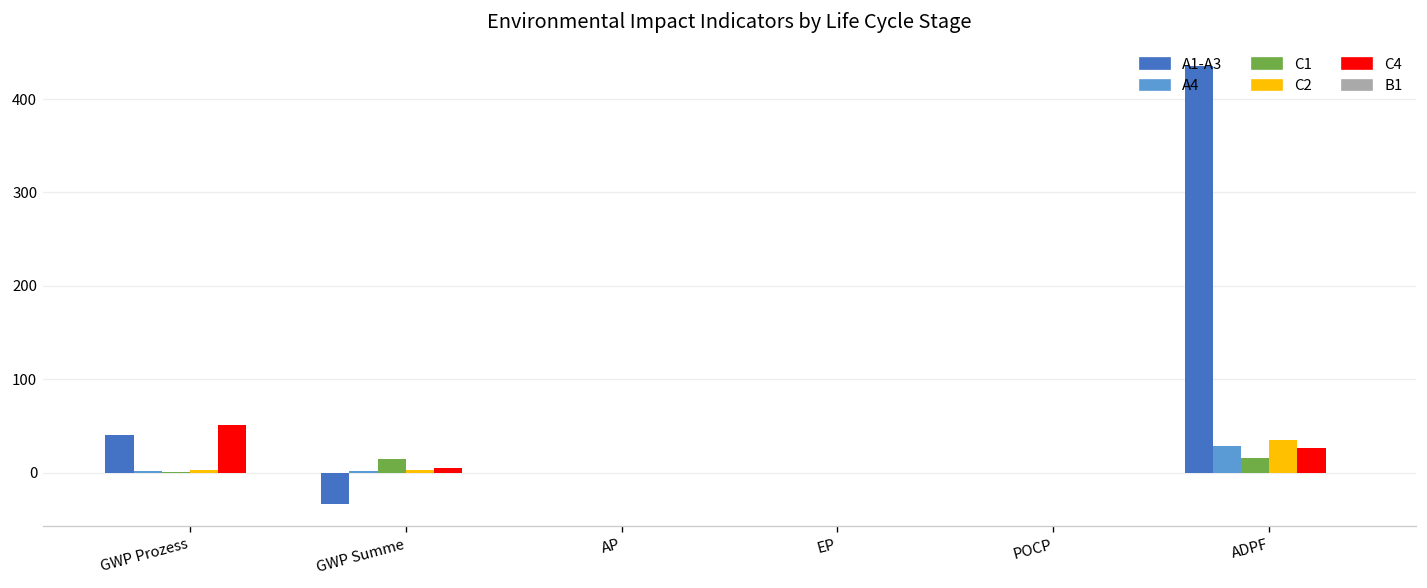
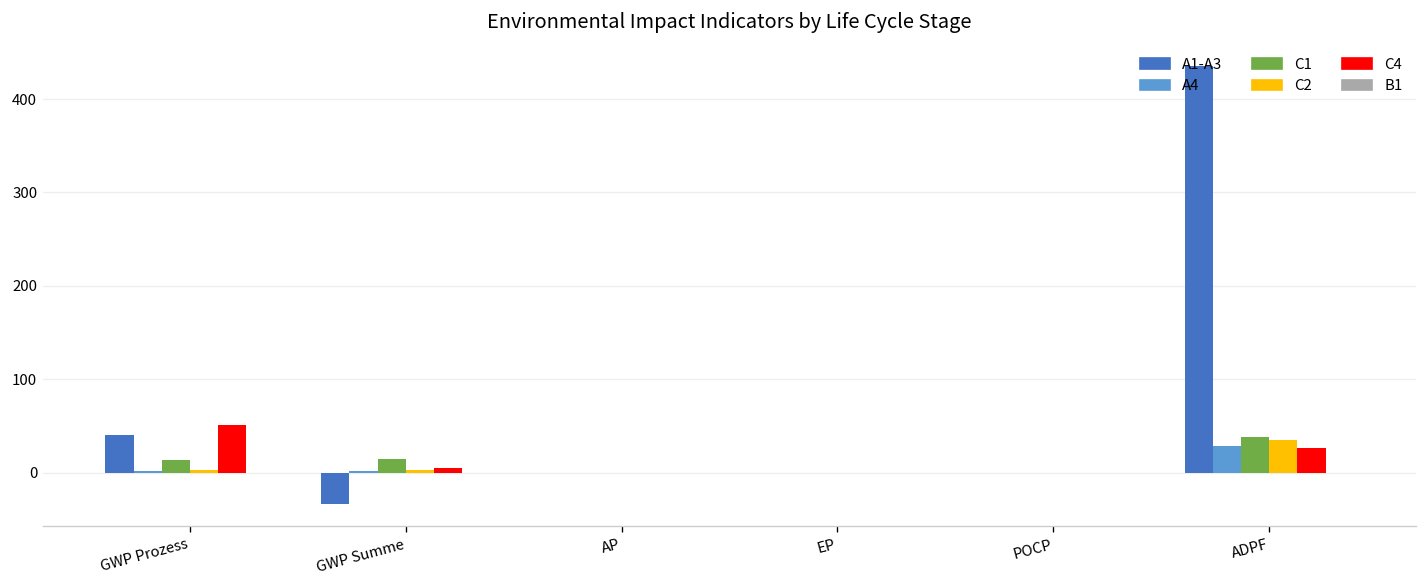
C1, GWP Prozess: 0 -> 10
C1, ADPF: 20 -> 40
